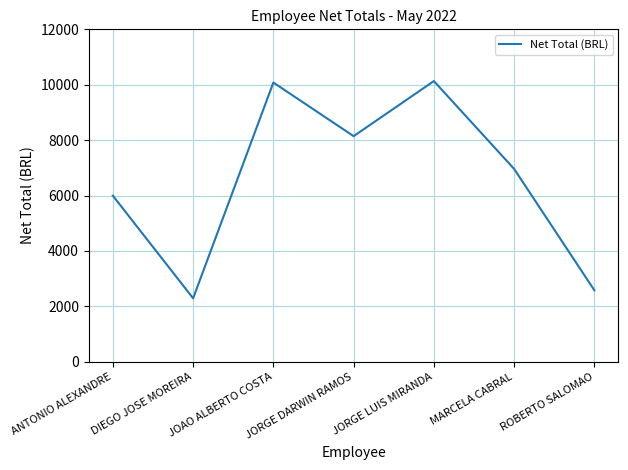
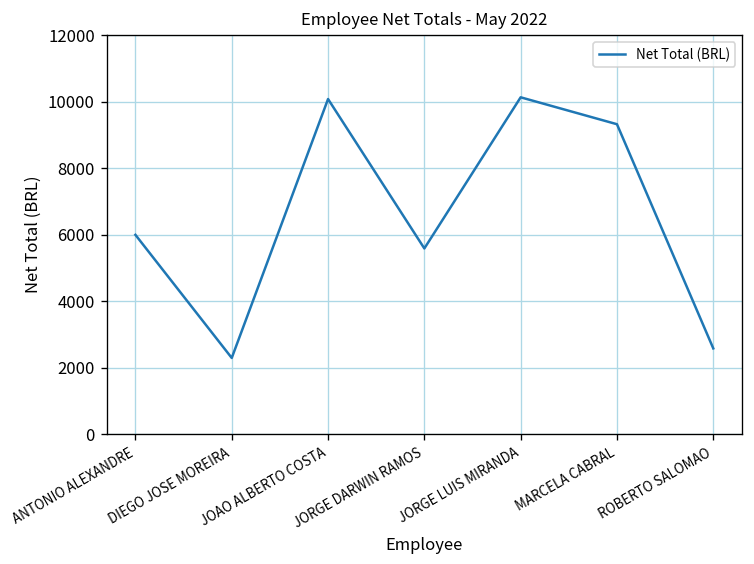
JORGE DARWIN RAMOS: 8100 -> 5600
MARCELA CABRAL: 7000 -> 9300
